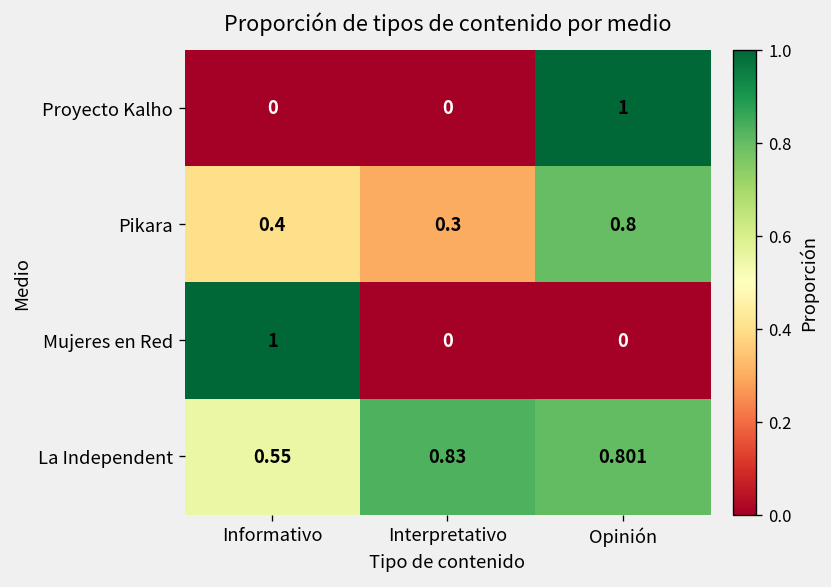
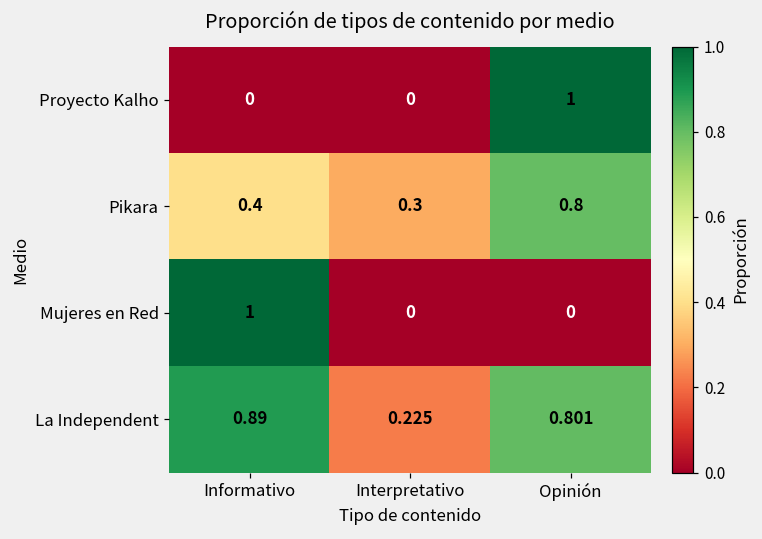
La Independent, Informativo: 0.55 -> 0.89
La Independent, Interpretativo: 0.83 -> 0.225
